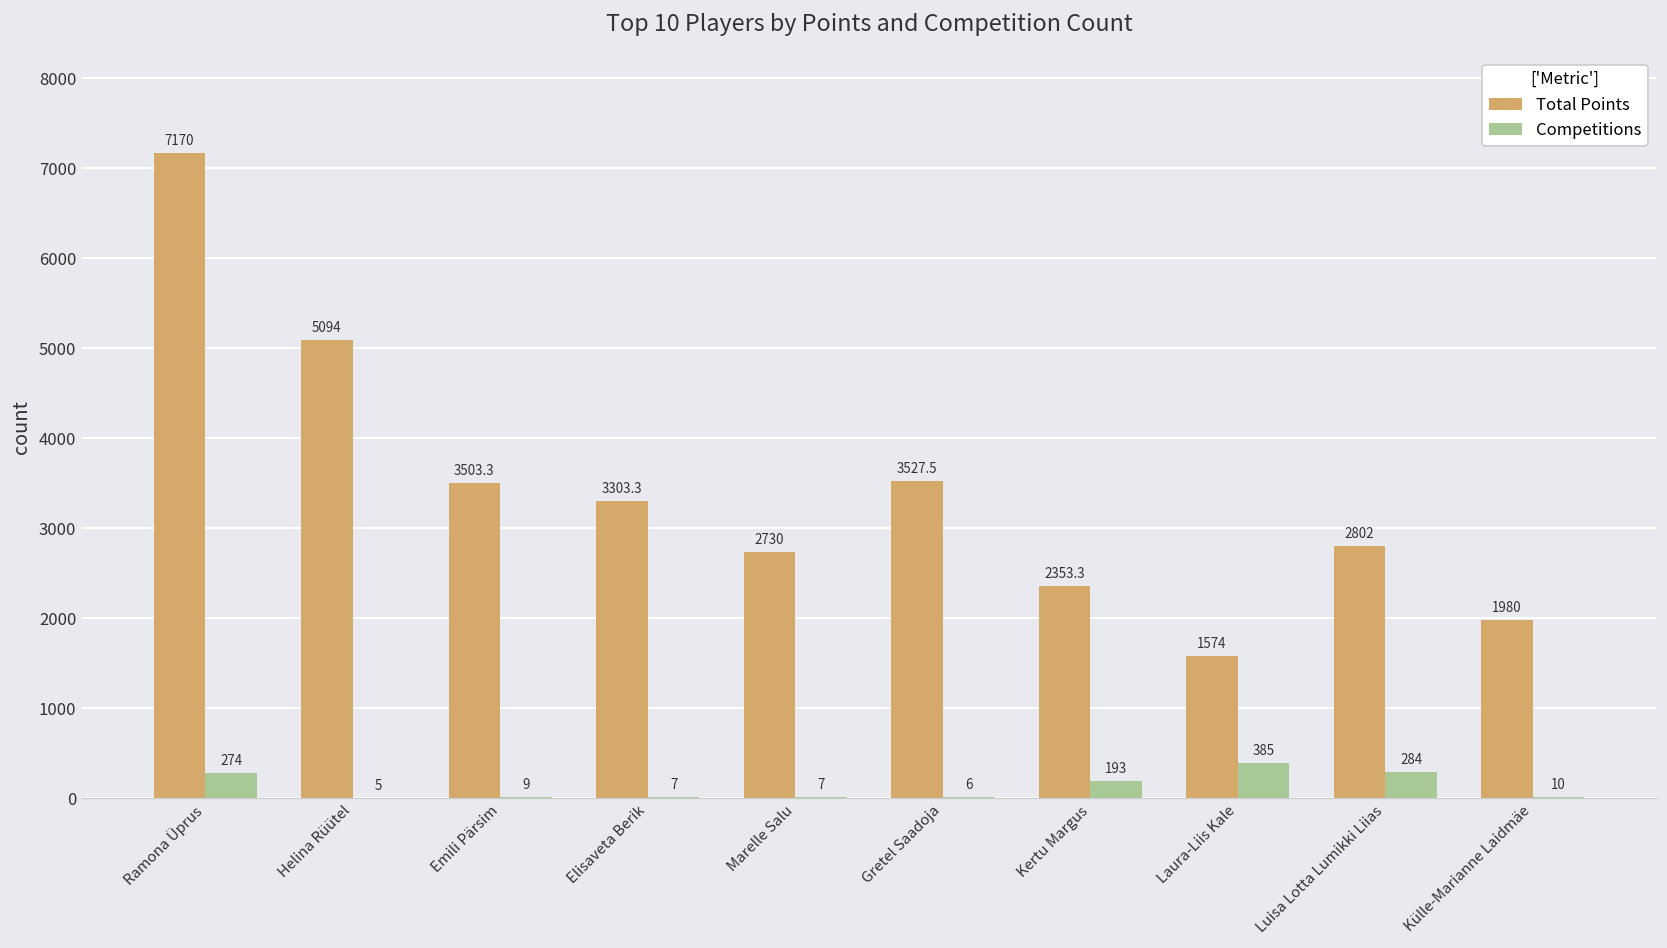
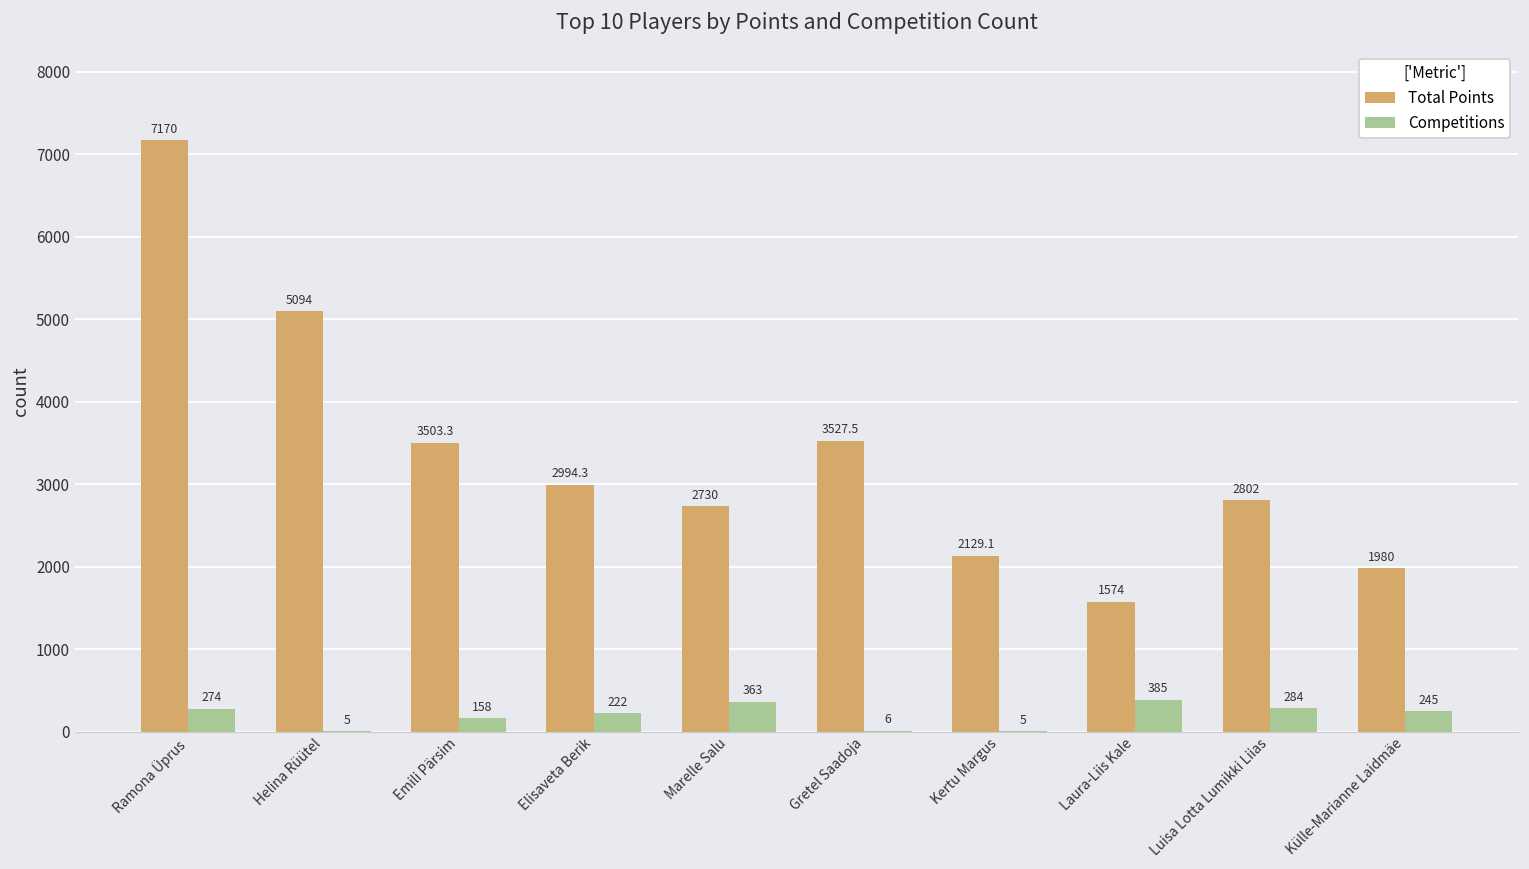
Competitions, Emili Pärsim: 9 -> 158
Total Points, Elisaveta Berik: 3303.3 -> 2994.3
Competitions, Elisaveta Berik: 7 -> 222
Competitions, Marelle Salu: 7 -> 363
Total Points, Kertu Margus: 2353.3 -> 2129.1
Competitions, Kertu Margus: 193 -> 5
Competitions, Külle-Marianne Laidmäe: 10 -> 245
